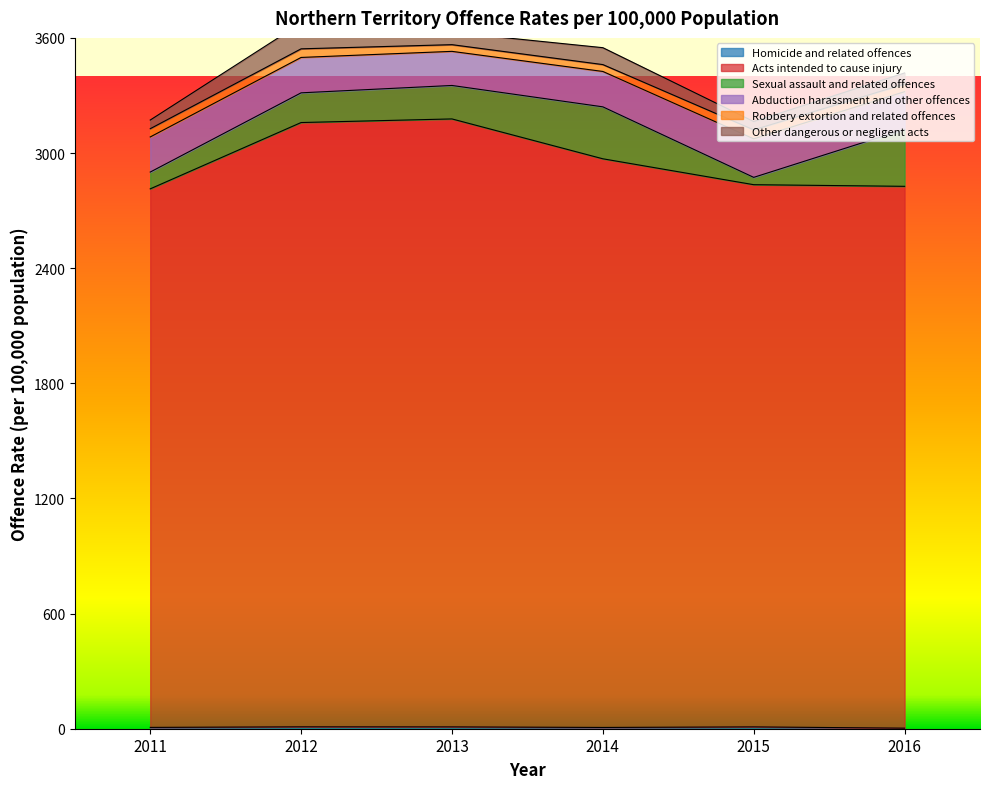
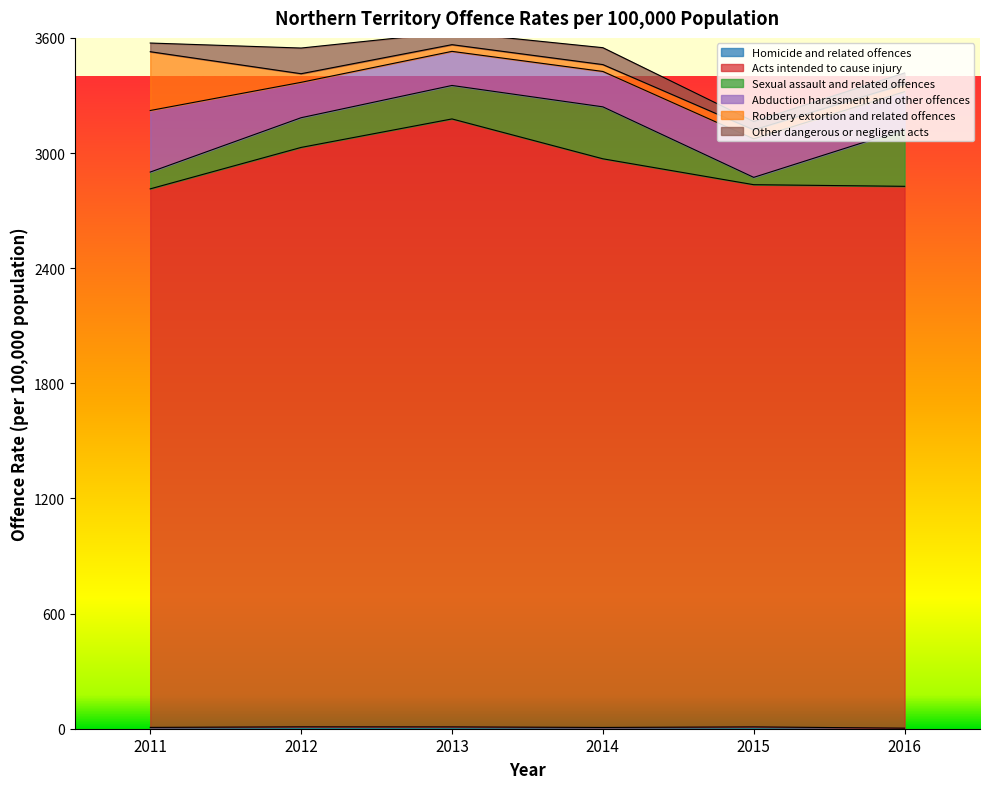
Abduction harassment and other offences, 2011: 180 -> 320
Robbery extortion and related offences, 2011: 40 -> 310
Acts intended to cause injury, 2012: 3150 -> 3020
